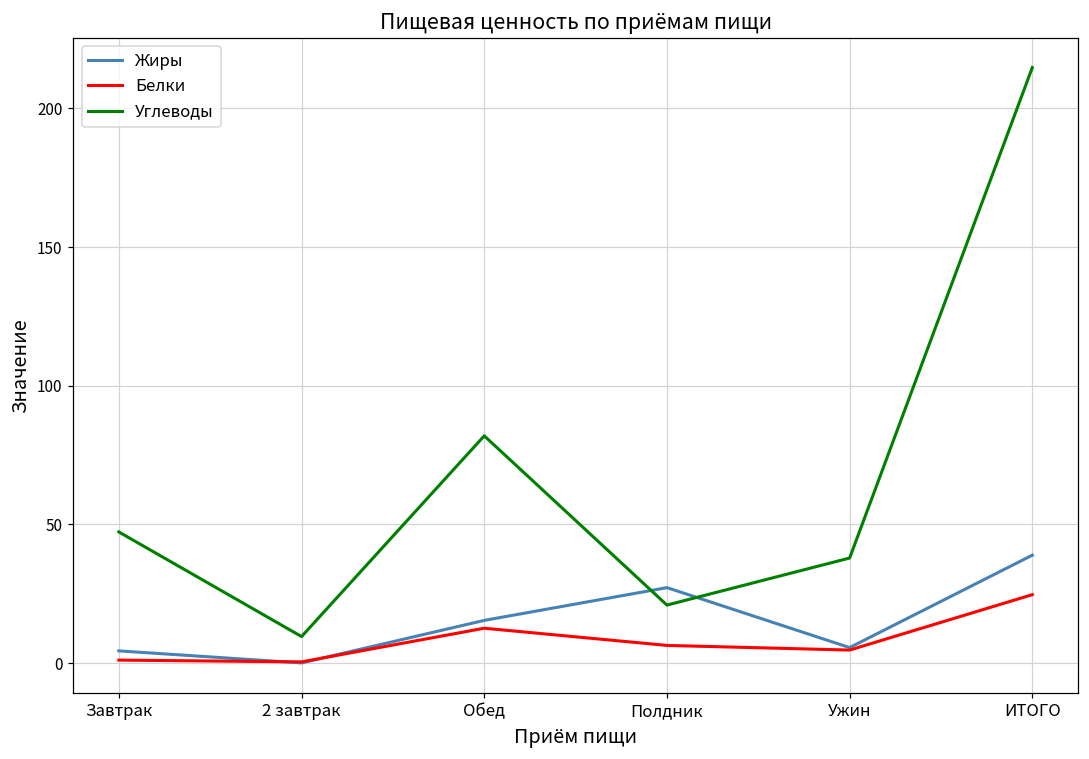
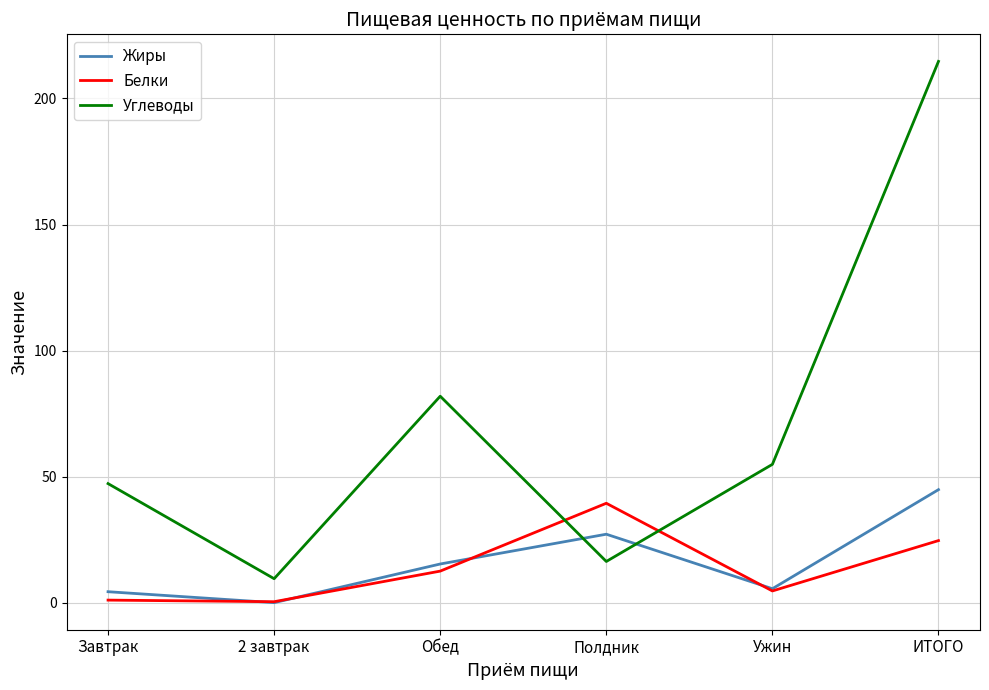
Белки, Полдник: 6 -> 40
Углеводы, Полдник: 21 -> 16
Углеводы, Ужин: 38 -> 55
Жиры, ИТОГО: 39 -> 45
